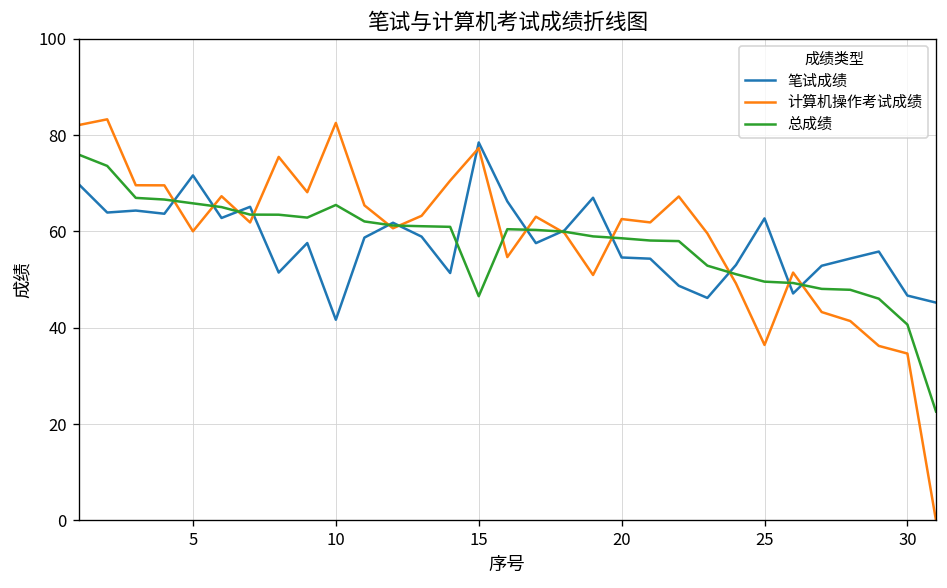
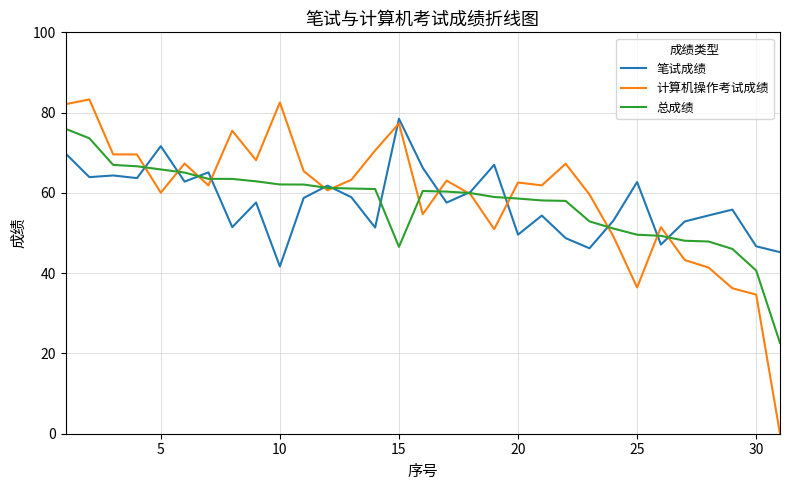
总成绩, 10: 66 -> 62
笔试成绩, 20: 55 -> 50
